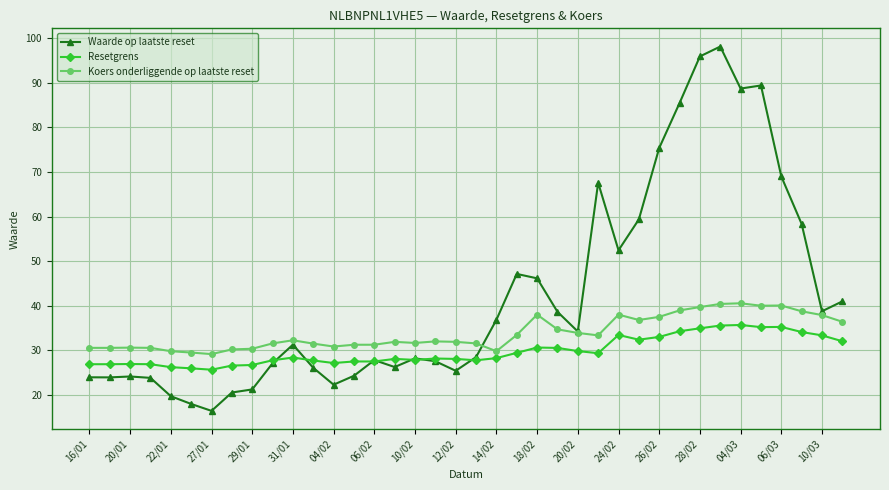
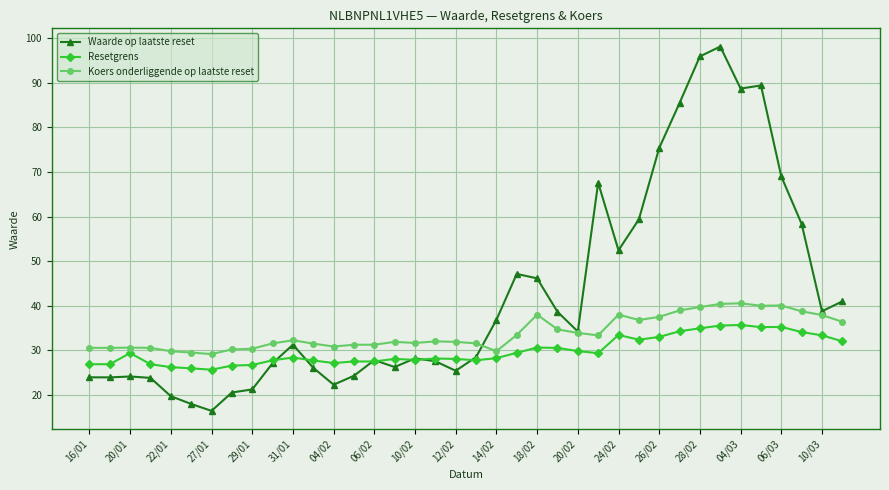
Resetgrens, 20/01: 27 -> 29
